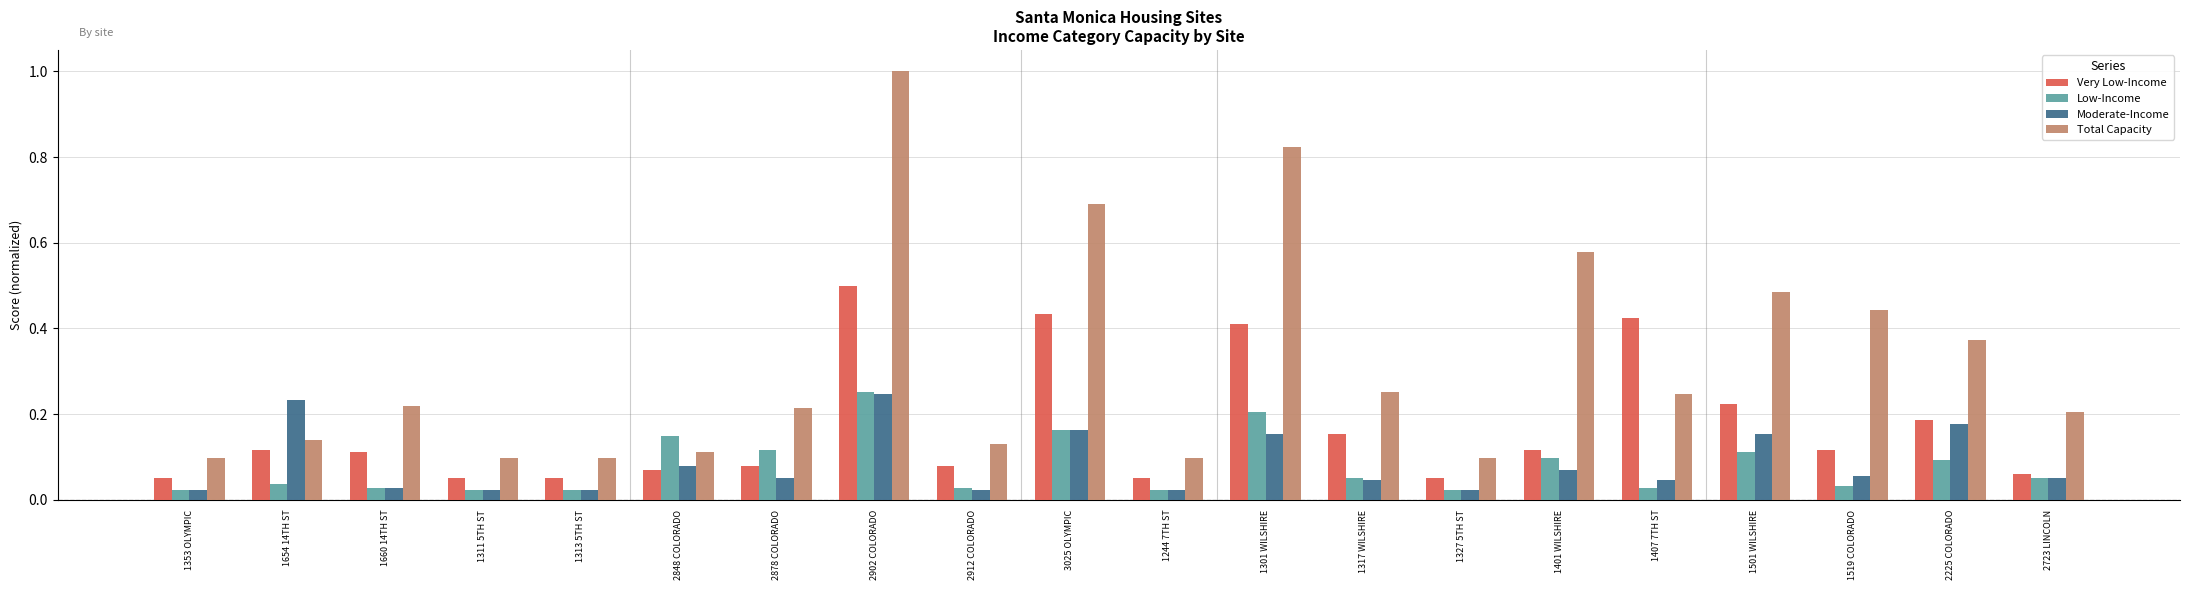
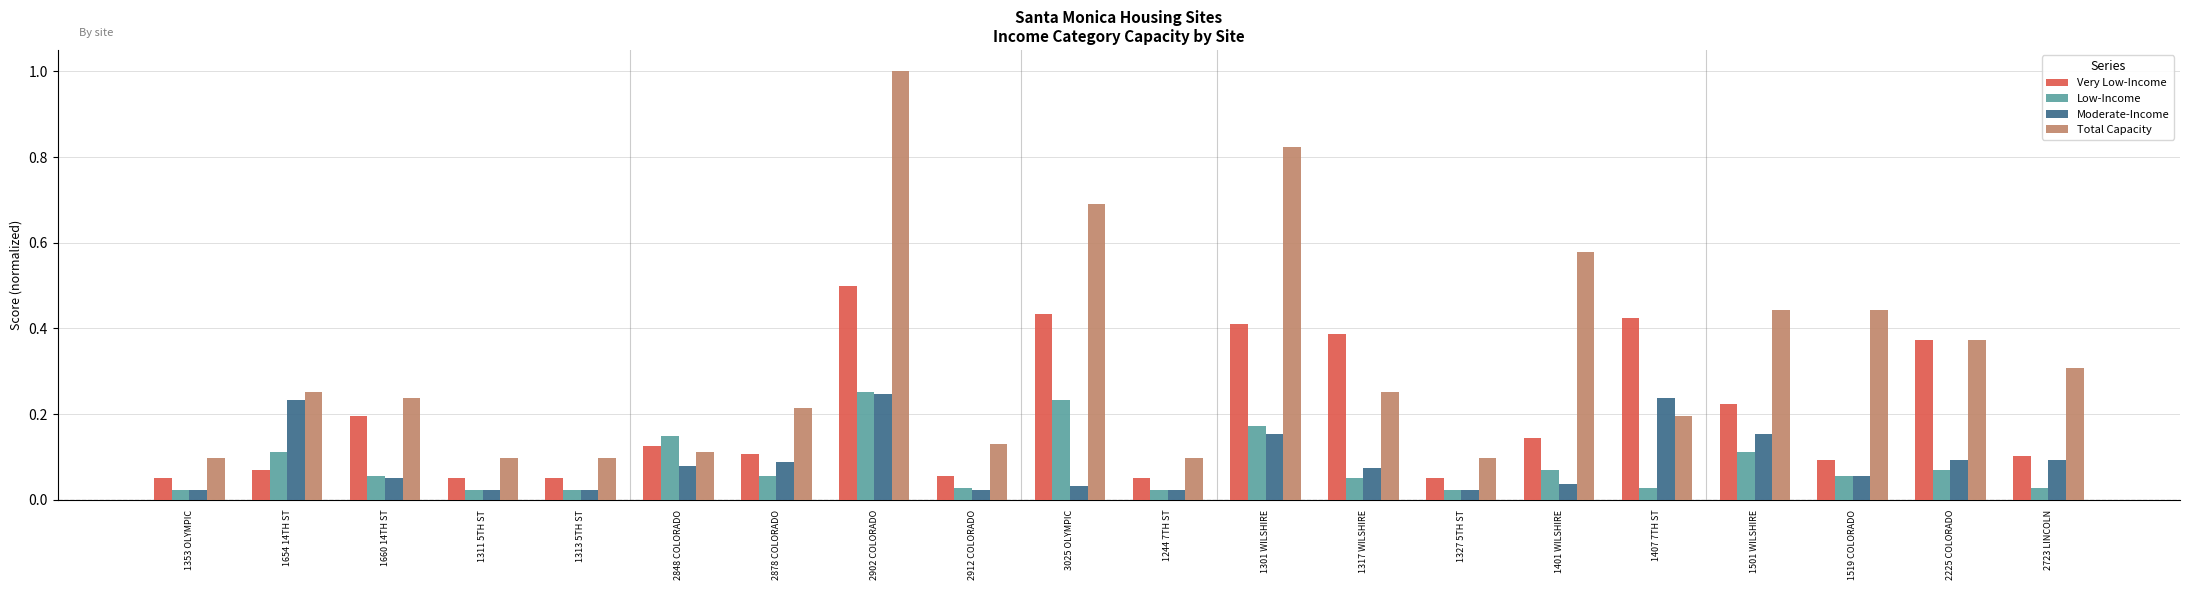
Very Low-Income, 1654 14TH ST: 0.12 -> 0.07
Low-Income, 1654 14TH ST: 0.04 -> 0.11
Total Capacity, 1654 14TH ST: 0.14 -> 0.25
Very Low-Income, 1660 14TH ST: 0.11 -> 0.20
Low-Income, 1660 14TH ST: 0.03 -> 0.06
Moderate-Income, 1660 14TH ST: 0.03 -> 0.05
Total Capacity, 1660 14TH ST: 0.22 -> 0.24
Very Low-Income, 2848 COLORADO: 0.07 -> 0.13
Very Low-Income, 2878 COLORADO: 0.08 -> 0.11
Low-Income, 2878 COLORADO: 0.12 -> 0.06
Moderate-Income, 2878 COLORADO: 0.05 -> 0.09
Very Low-Income, 2912 COLORADO: 0.08 -> 0.06
Low-Income, 3025 OLYMPIC: 0.16 -> 0.23
Moderate-Income, 3025 OLYMPIC: 0.16 -> 0.03
Low-Income, 1301 WILSHIRE: 0.21 -> 0.17
Very Low-Income, 1317 WILSHIRE: 0.15 -> 0.39
Moderate-Income, 1317 WILSHIRE: 0.05 -> 0.07
Very Low-Income, 1401 WILSHIRE: 0.12 -> 0.14
Low-Income, 1401 WILSHIRE: 0.10 -> 0.07
Moderate-Income, 1401 WILSHIRE: 0.07 -> 0.04
Moderate-Income, 1407 7TH ST: 0.05 -> 0.24
Total Capacity, 1407 7TH ST: 0.25 -> 0.20
Total Capacity, 1501 WILSHIRE: 0.49 -> 0.44
Very Low-Income, 1519 COLORADO: 0.12 -> 0.09
Low-Income, 1519 COLORADO: 0.03 -> 0.06
Very Low-Income, 2225 COLORADO: 0.19 -> 0.37
Low-Income, 2225 COLORADO: 0.09 -> 0.07
Moderate-Income, 2225 COLORADO: 0.18 -> 0.09
Very Low-Income, 2723 LINCOLN: 0.06 -> 0.10
Low-Income, 2723 LINCOLN: 0.05 -> 0.03
Moderate-Income, 2723 LINCOLN: 0.05 -> 0.09
Total Capacity, 2723 LINCOLN: 0.21 -> 0.31
